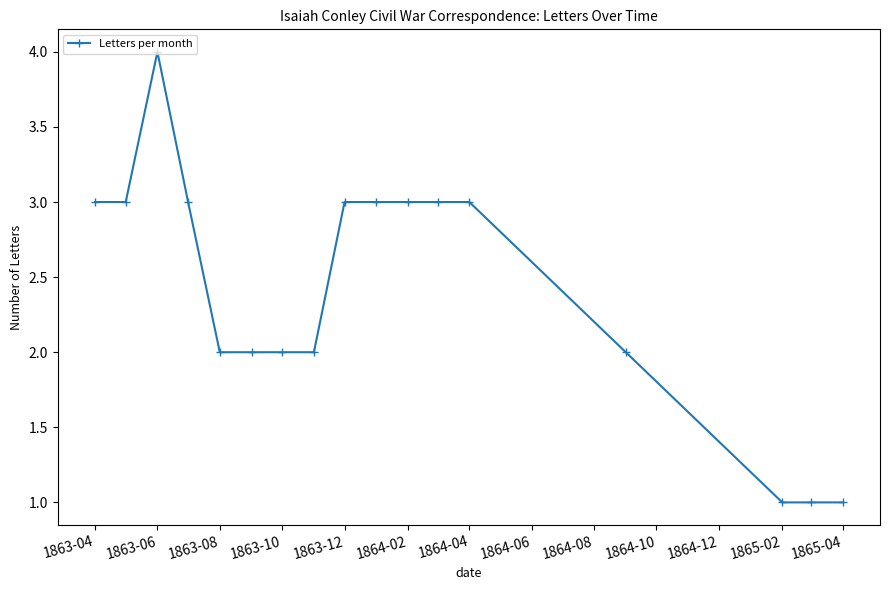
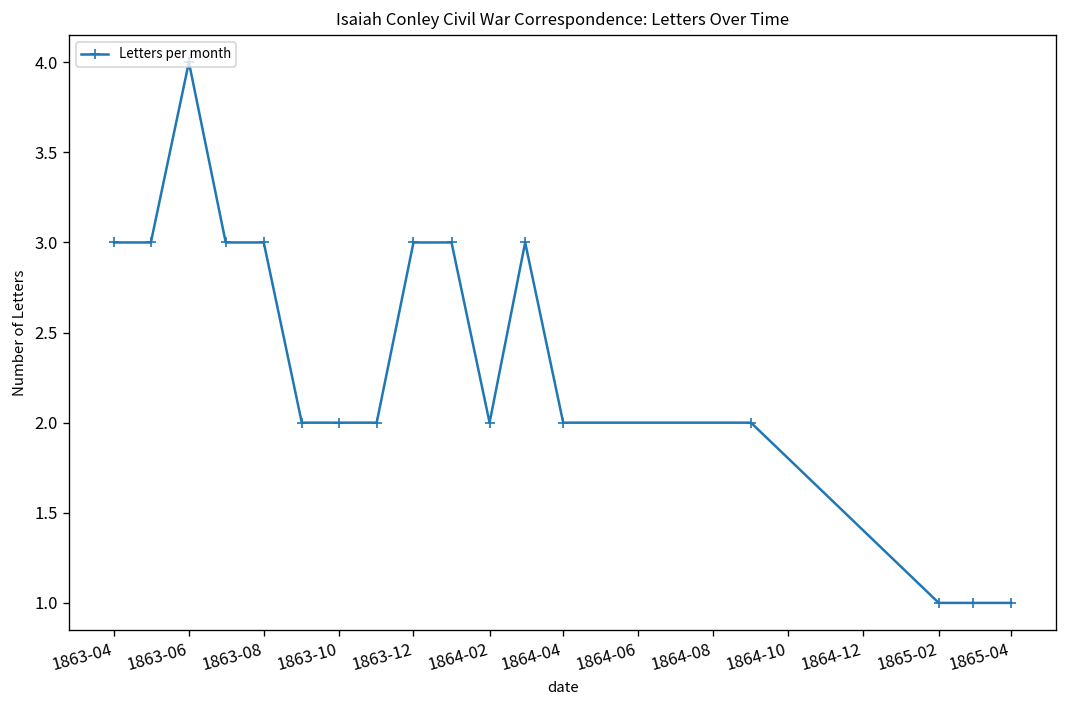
1863-08: 2 -> 3
1864-02: 3 -> 2
1864-04: 3 -> 2
